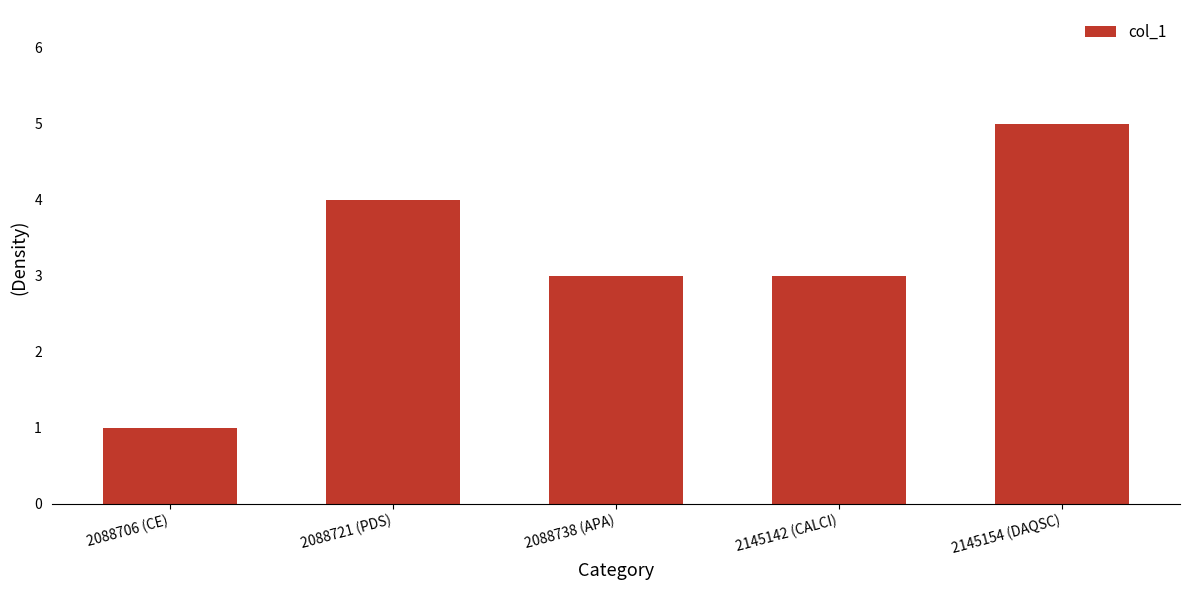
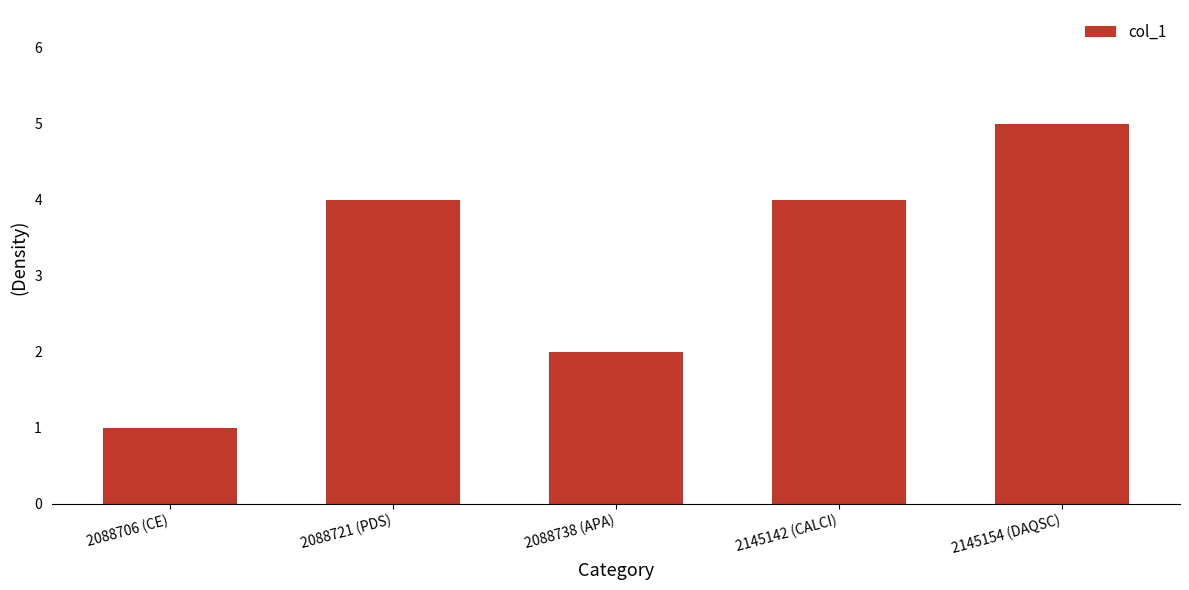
2088738 (APA): 3 -> 2
2145142 (CALCI): 3 -> 4
